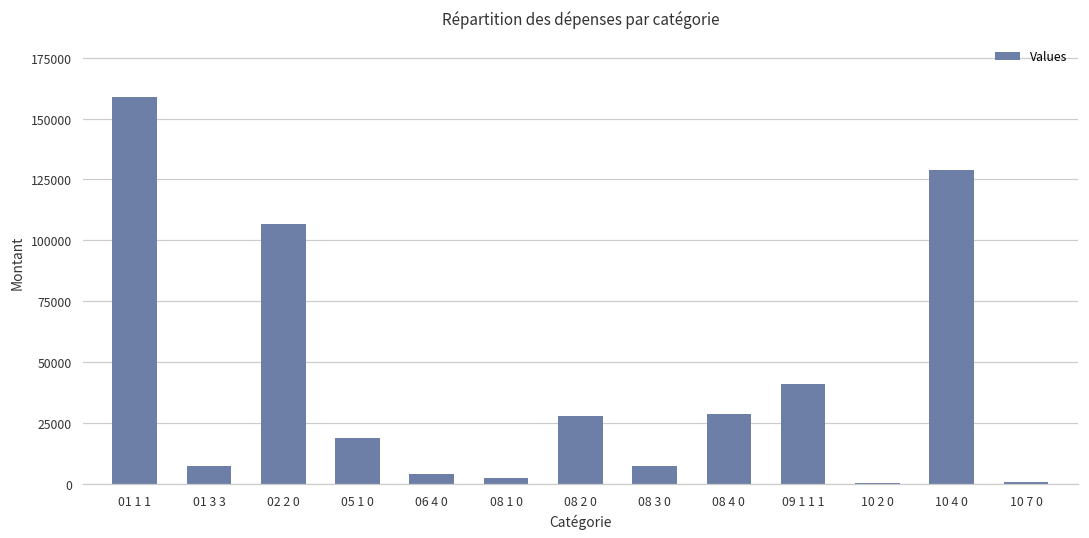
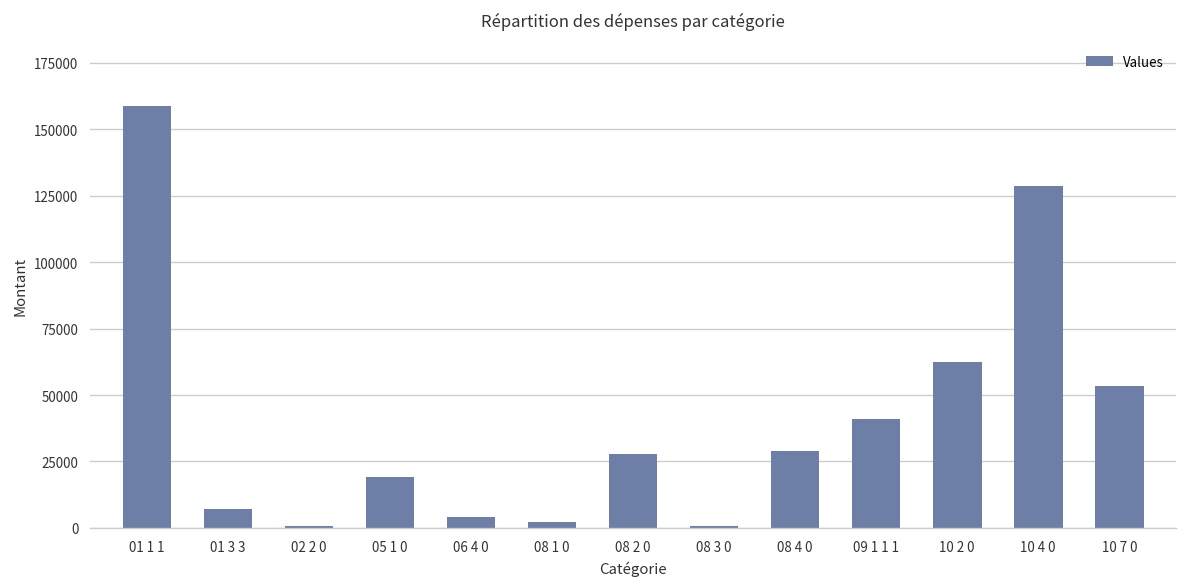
02 2 0: 107000 -> 1000
08 3 0: 7000 -> 1000
10 2 0: 0 -> 62000
10 7 0: 1000 -> 54000
